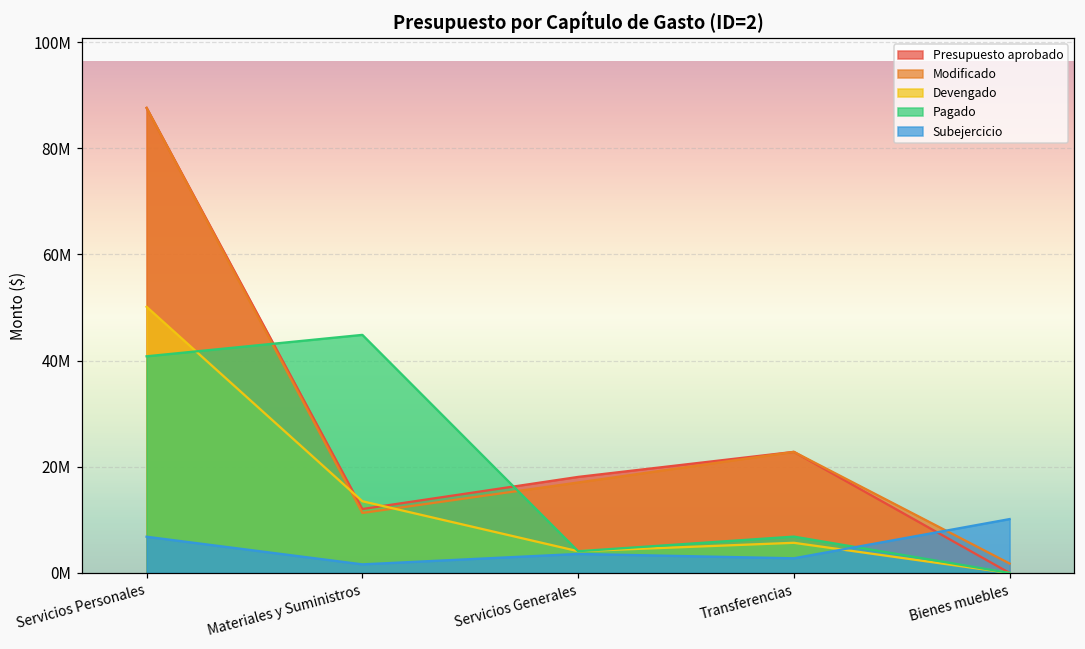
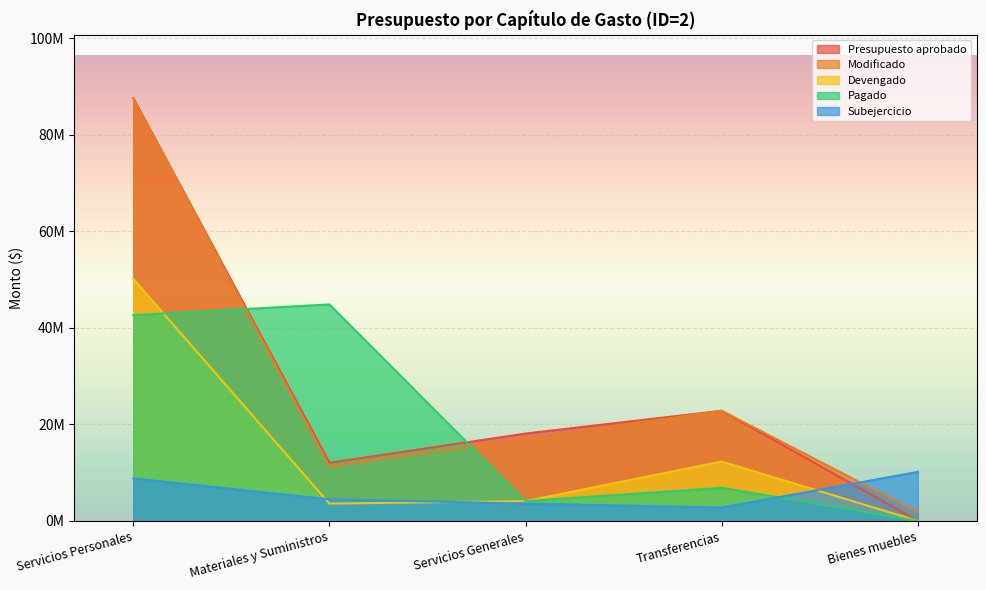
Pagado, Servicios Personales: 41000000 -> 43000000
Subejercicio, Servicios Personales: 7000000 -> 9000000
Devengado, Materiales y Suministros: 14000000 -> 4000000
Subejercicio, Materiales y Suministros: 2000000 -> 4000000
Devengado, Transferencias: 6000000 -> 12000000
